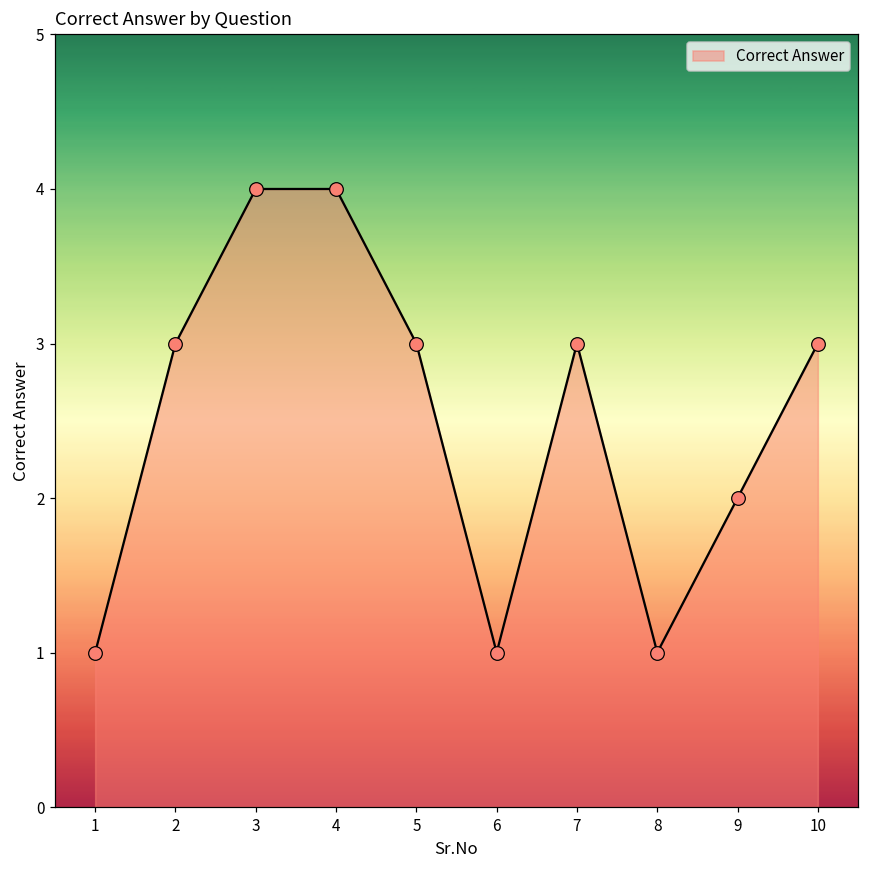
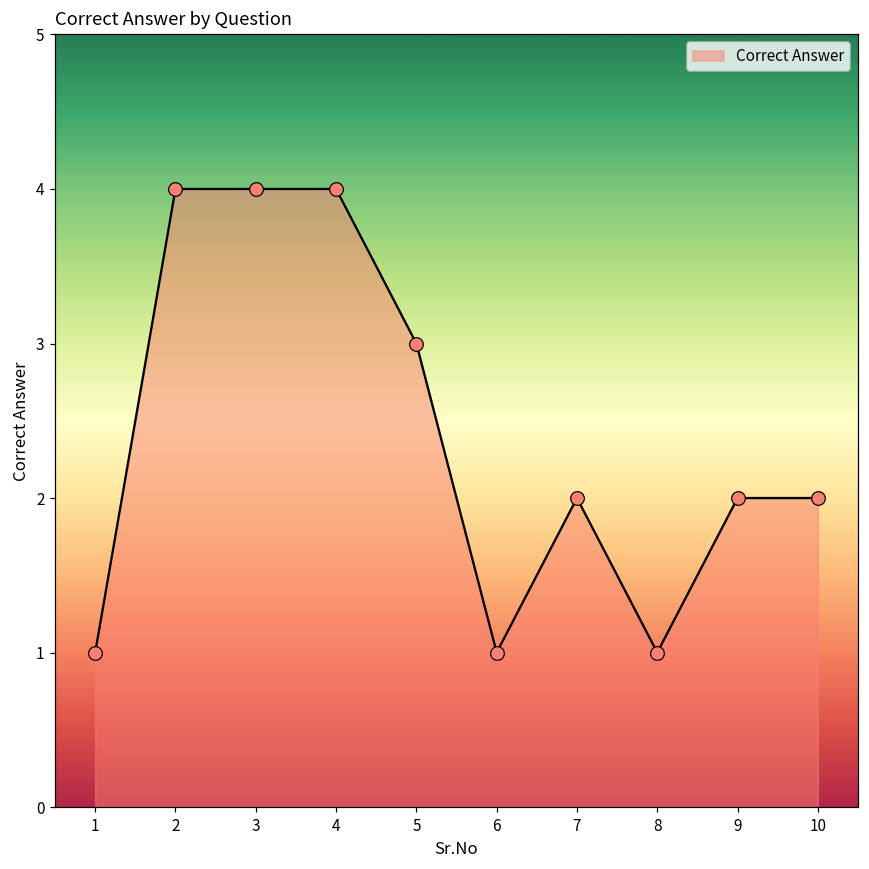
2: 3 -> 4
7: 3 -> 2
10: 3 -> 2
